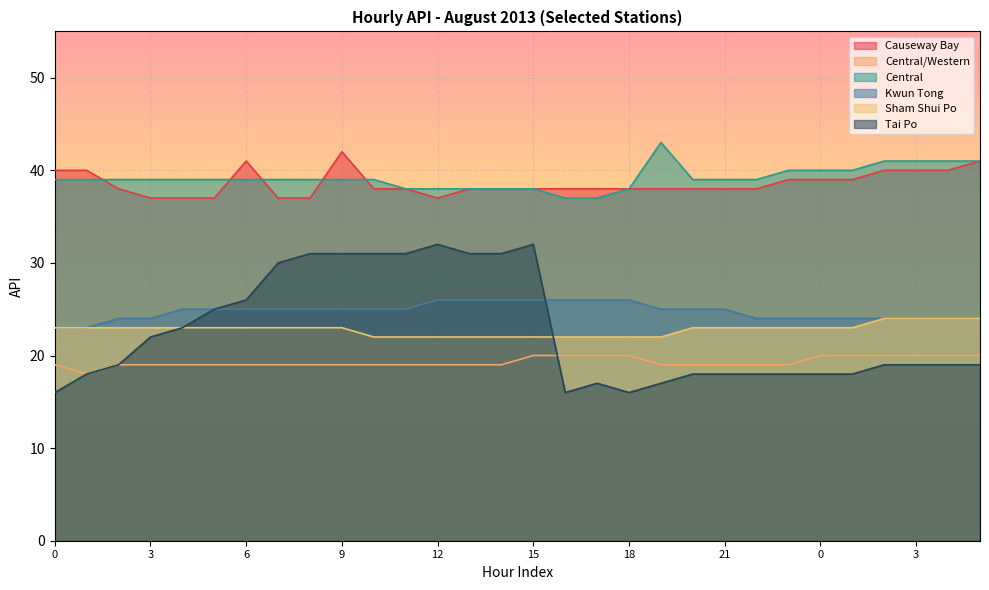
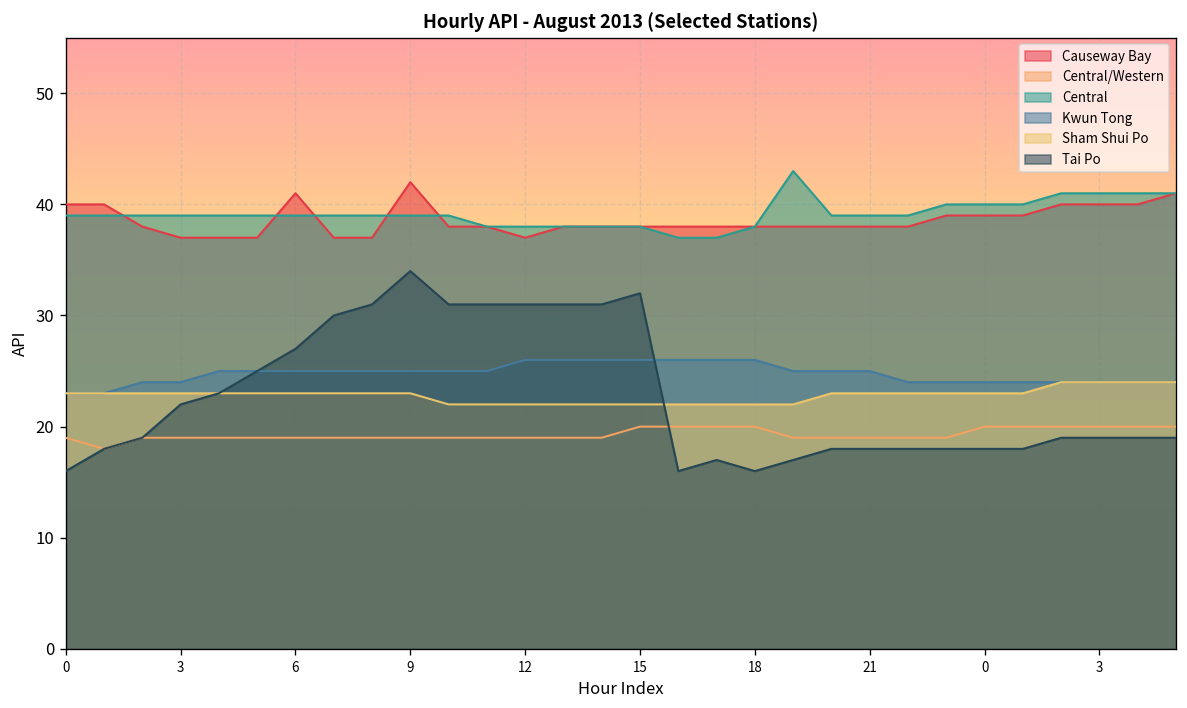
Tai Po, 6: 26 -> 27
Tai Po, 9: 31 -> 34
Tai Po, 12: 32 -> 31
